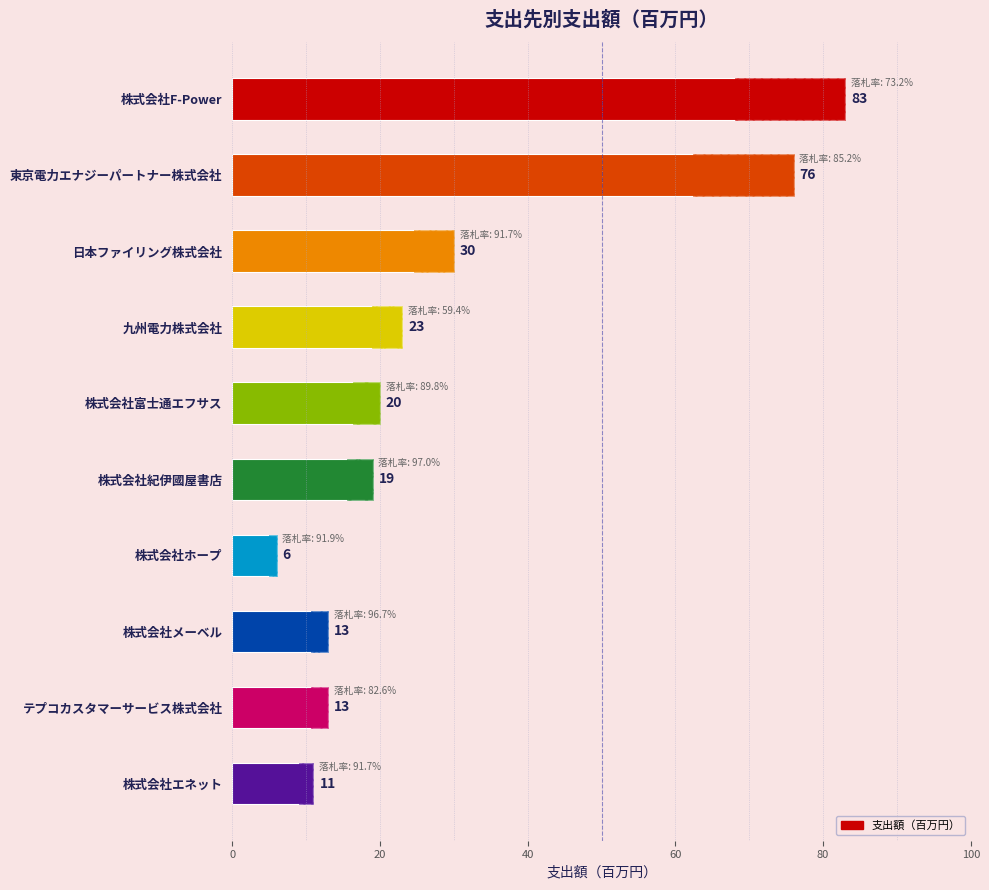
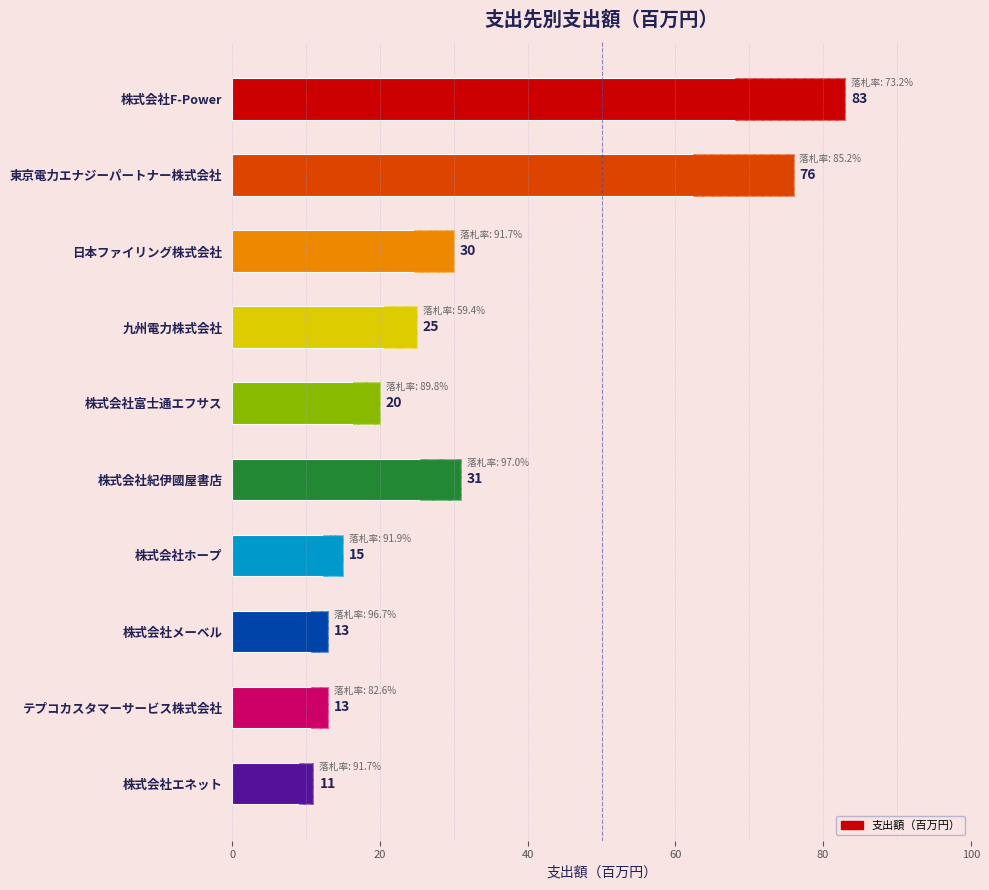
九州電力株式会社: 23 -> 25
株式会社紀伊國屋書店: 19 -> 31
株式会社ホープ: 6 -> 15
